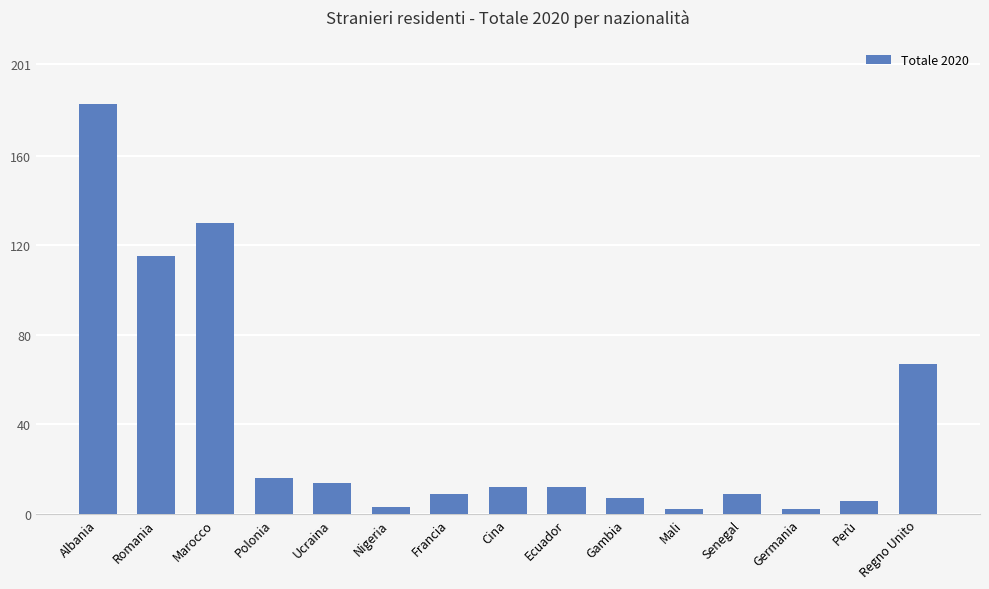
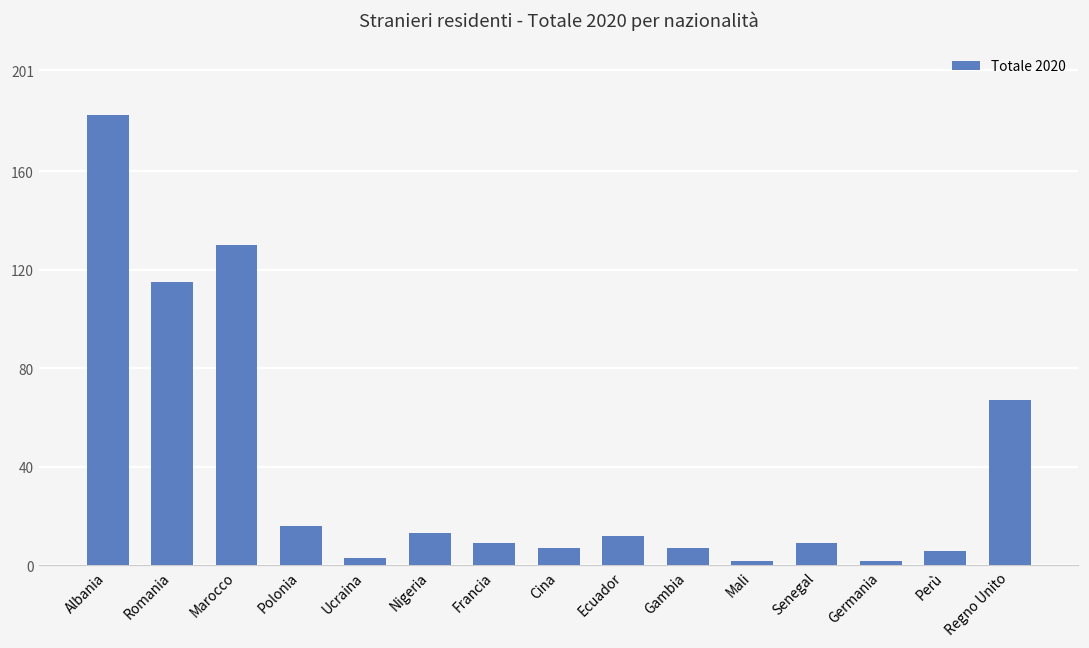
Ucraina: 14 -> 3
Nigeria: 3 -> 13
Cina: 12 -> 7
